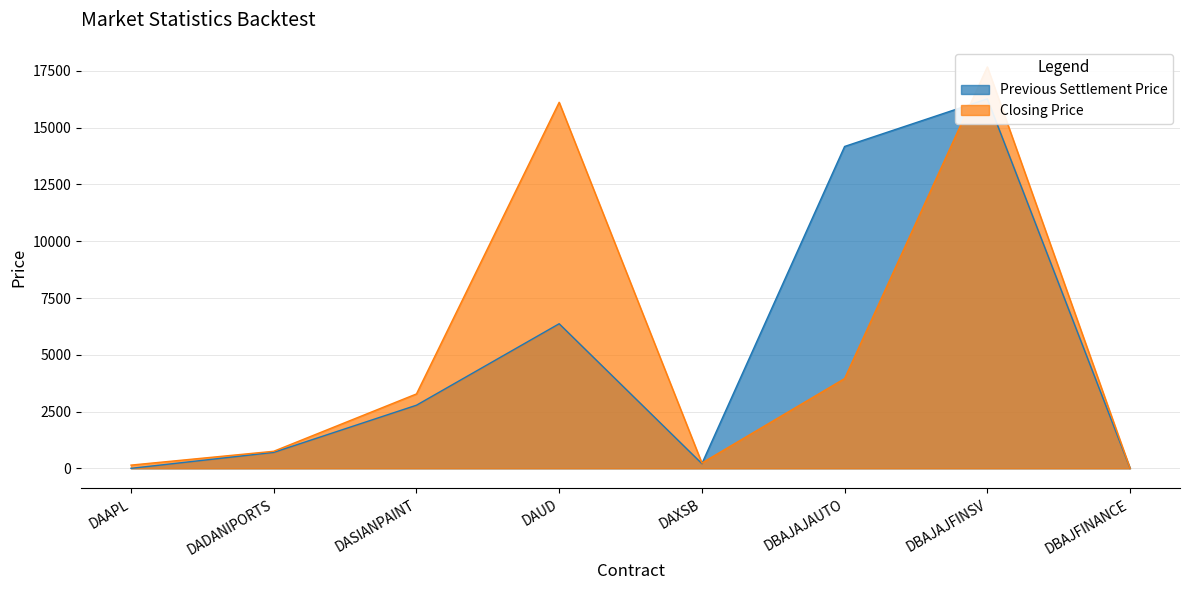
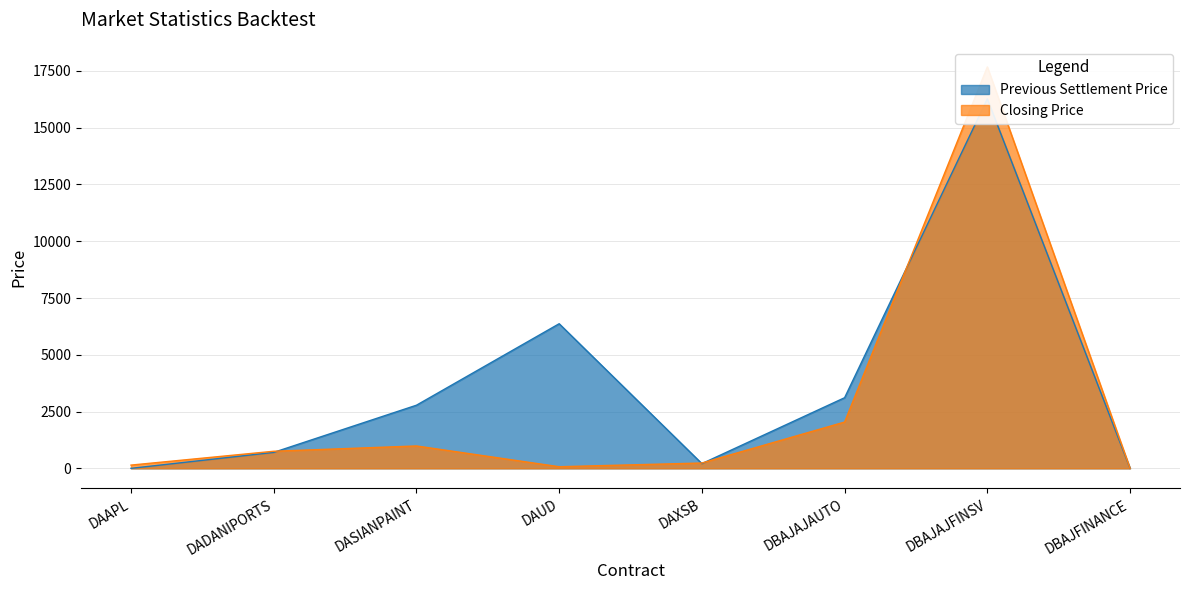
Closing Price, DASIANPAINT: 3300 -> 1000
Closing Price, DAUD: 16100 -> 100
Previous Settlement Price, DBAJAJAUTO: 14200 -> 3100
Closing Price, DBAJAJAUTO: 4000 -> 2000
